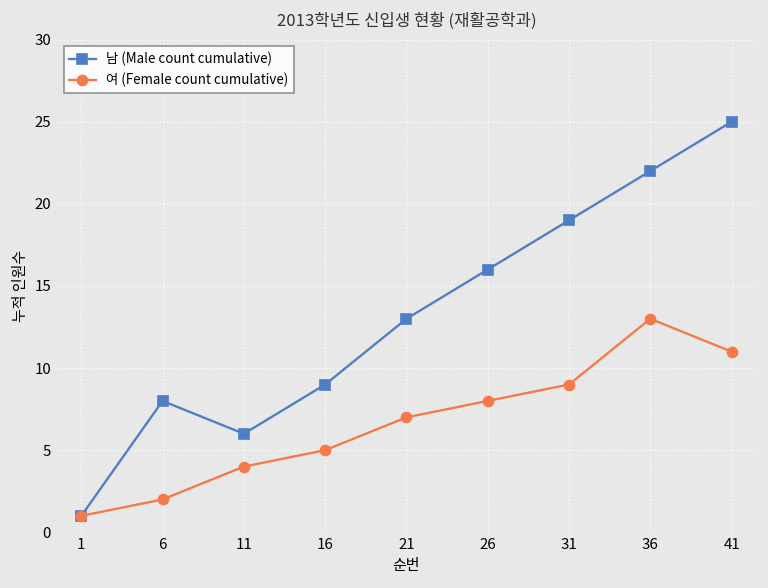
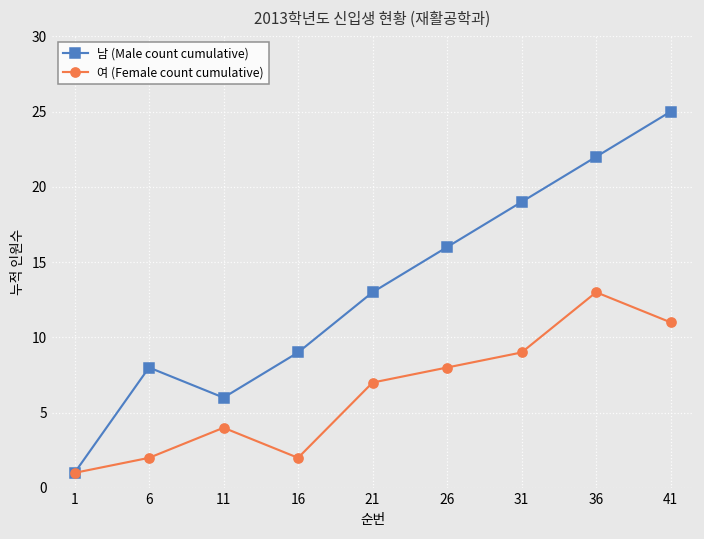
여 (Female count cumulative), 16: 5 -> 2
